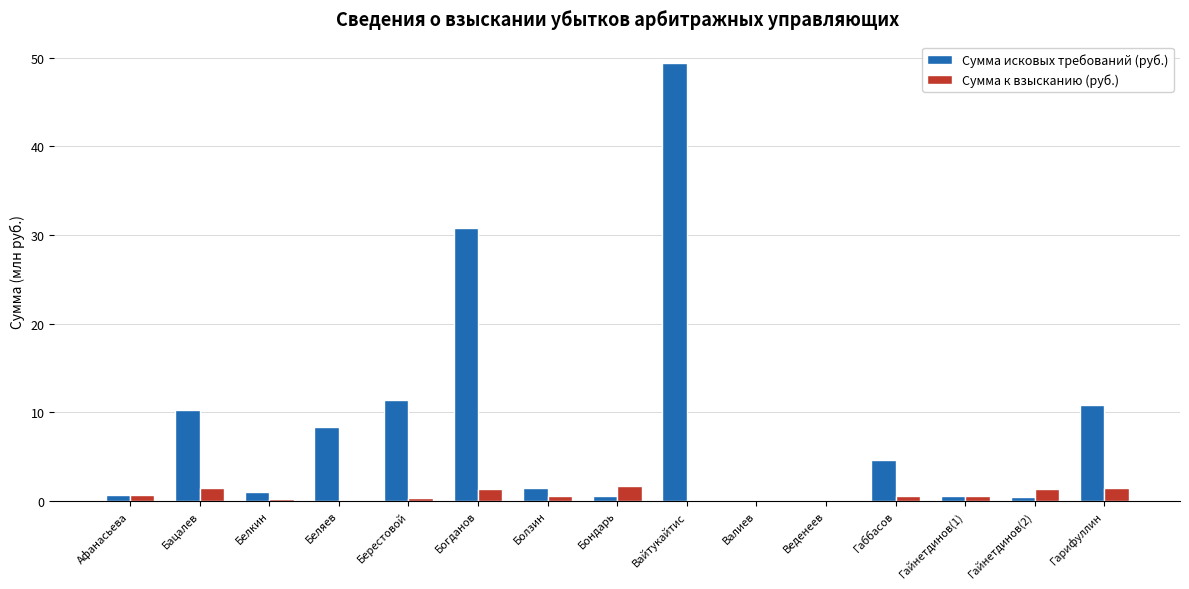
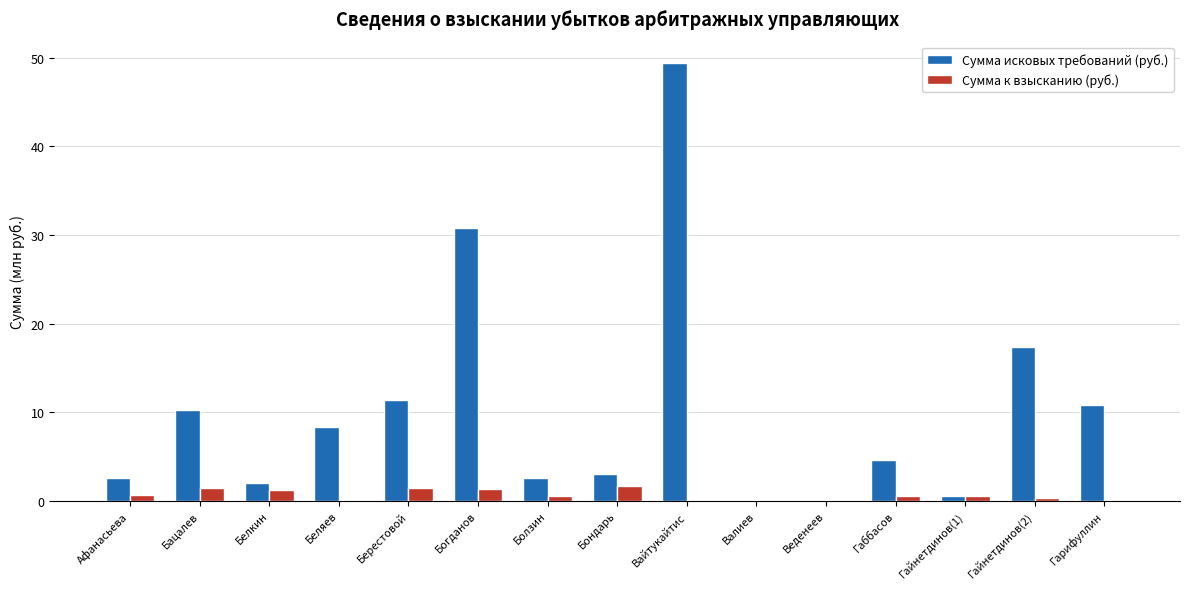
Сумма исковых требований (руб.), Афанасьева: 1 -> 3
Сумма исковых требований (руб.), Белкин: 1 -> 2
Сумма к взысканию (руб.), Белкин: 0 -> 1
Сумма к взысканию (руб.), Берестовой: 0 -> 1
Сумма исковых требований (руб.), Болзин: 1 -> 3
Сумма исковых требований (руб.), Бондарь: 0 -> 3
Сумма исковых требований (руб.), Гайнетдинов(2): 0 -> 17
Сумма к взысканию (руб.), Гайнетдинов(2): 1 -> 0
Сумма к взысканию (руб.), Гарифуллин: 1 -> 0
